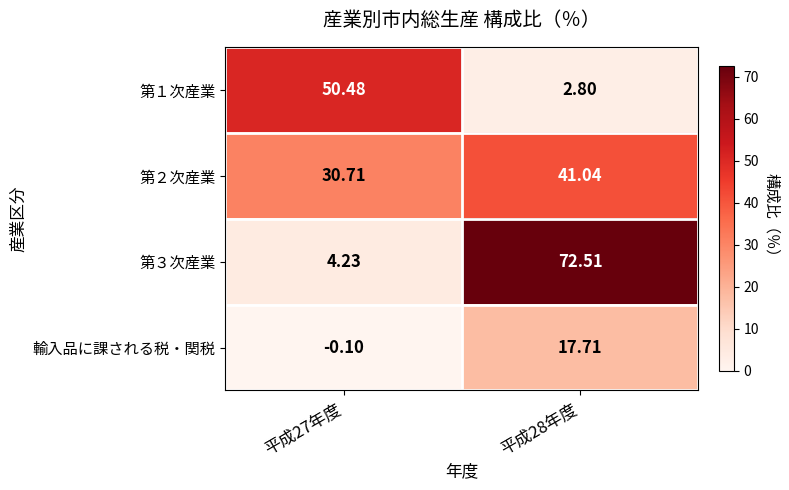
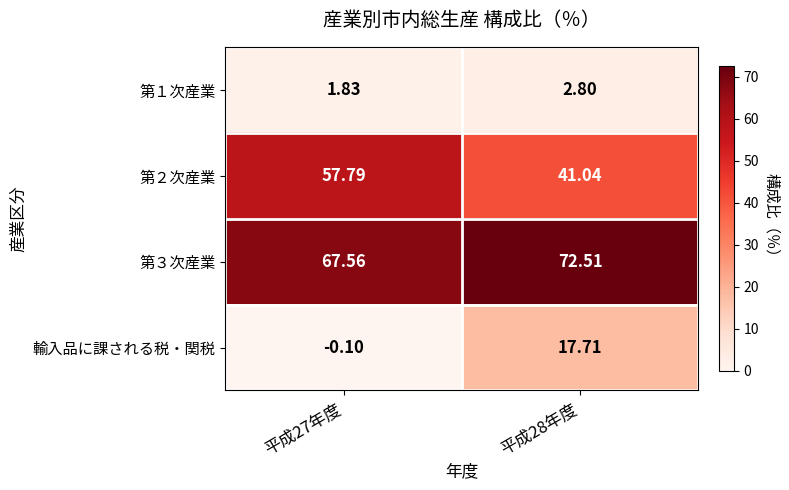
第１次産業, 平成27年度: 50.48 -> 1.83
第２次産業, 平成27年度: 30.71 -> 57.79
第３次産業, 平成27年度: 4.23 -> 67.56
